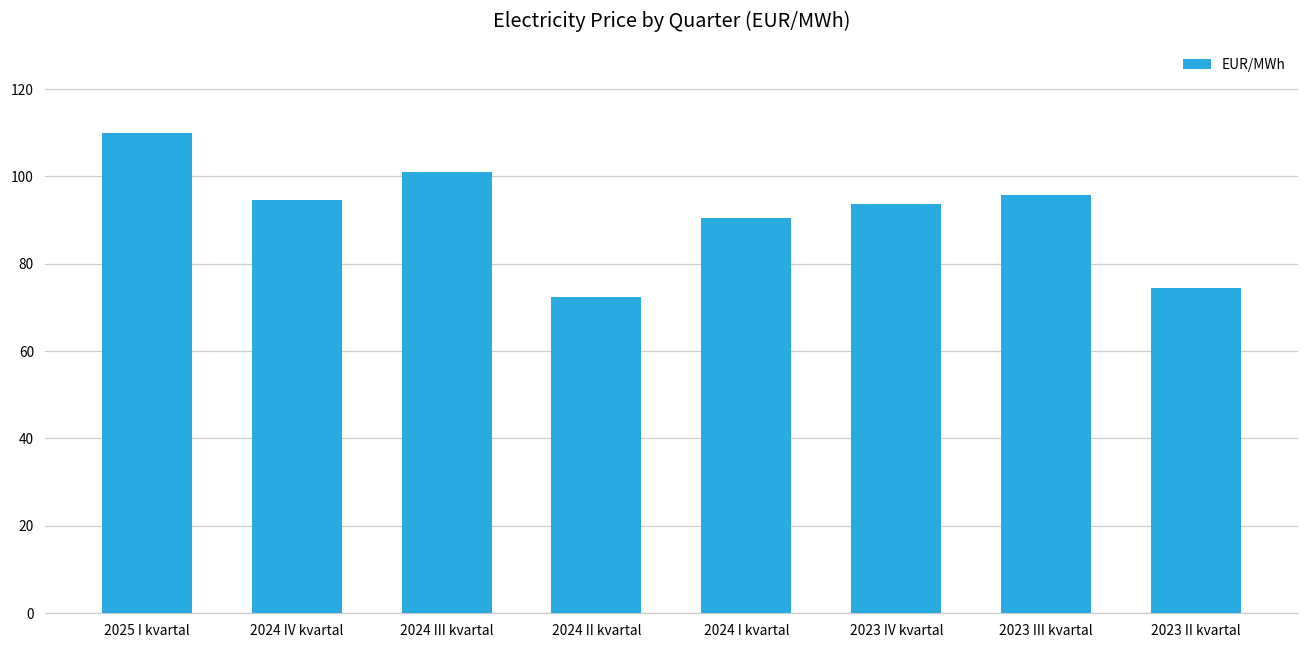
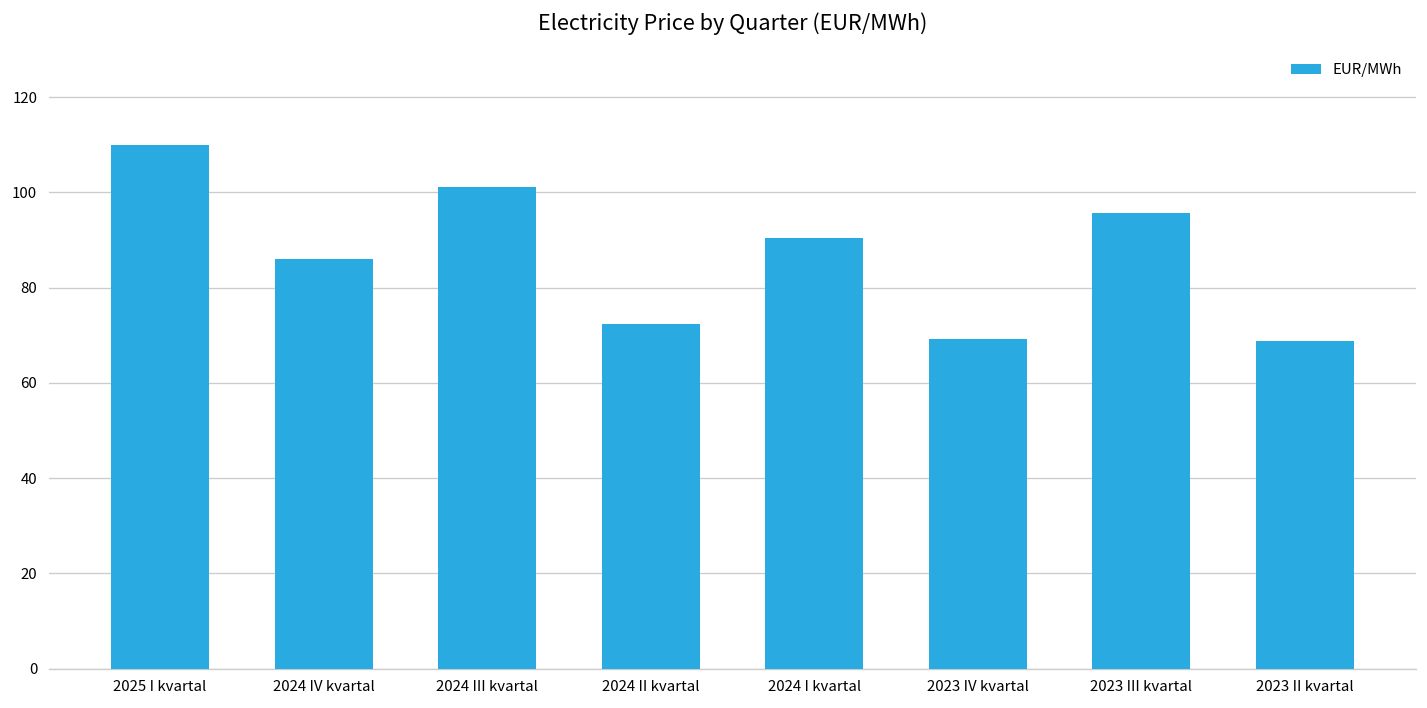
2024 IV kvartal: 95 -> 86
2023 IV kvartal: 94 -> 69
2023 II kvartal: 74 -> 69
